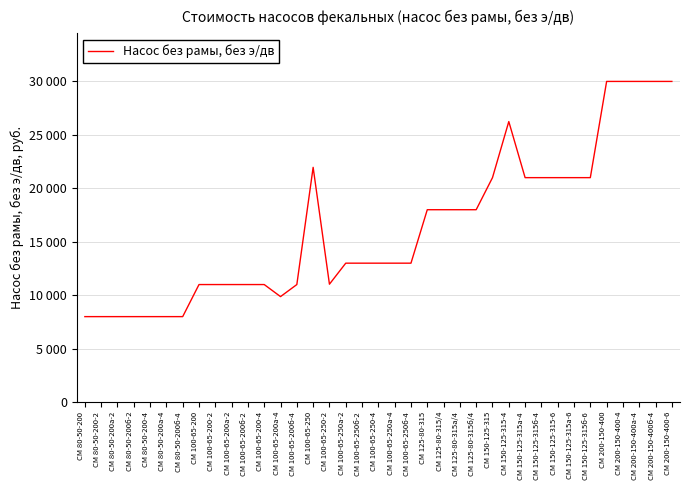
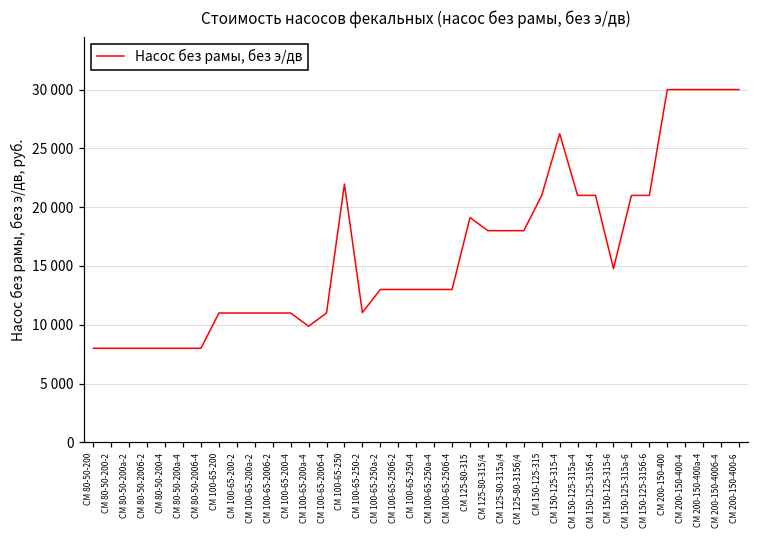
СМ 125-80-315: 18000 -> 19100
СМ 150-125-315-6: 21000 -> 14800
